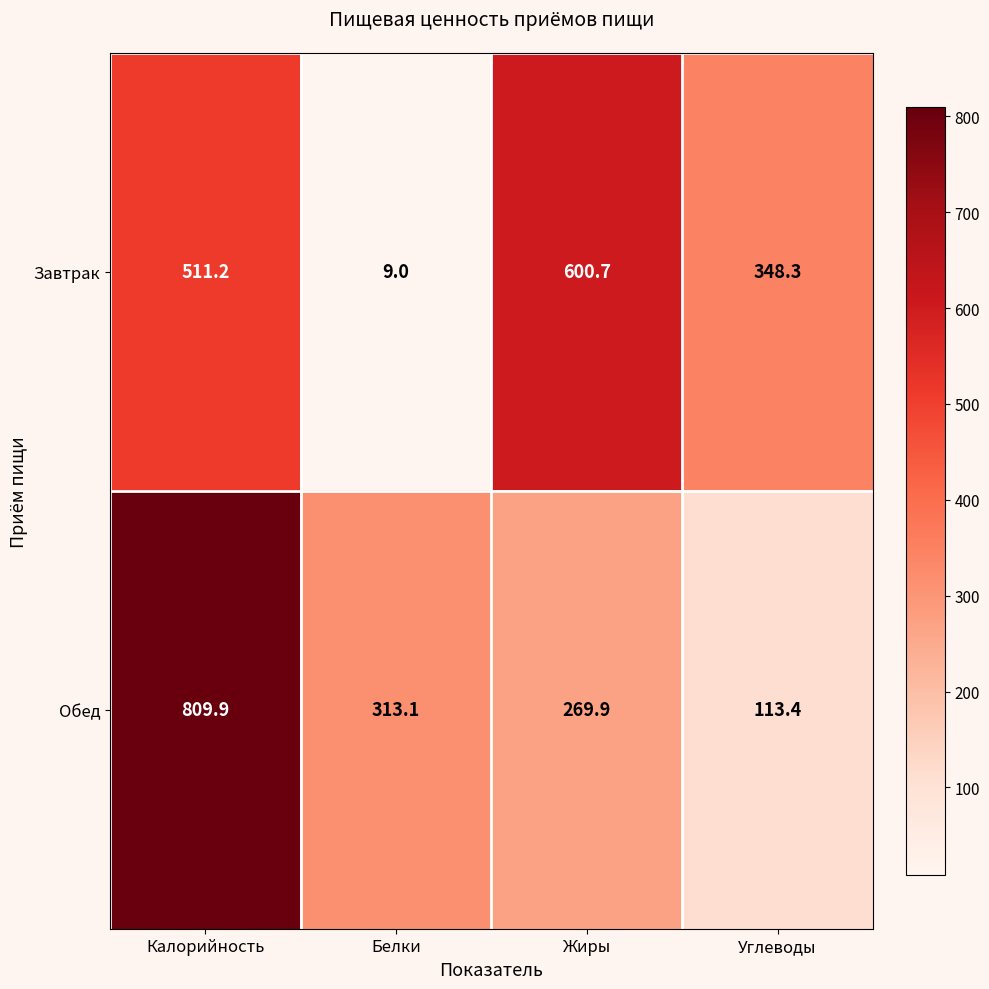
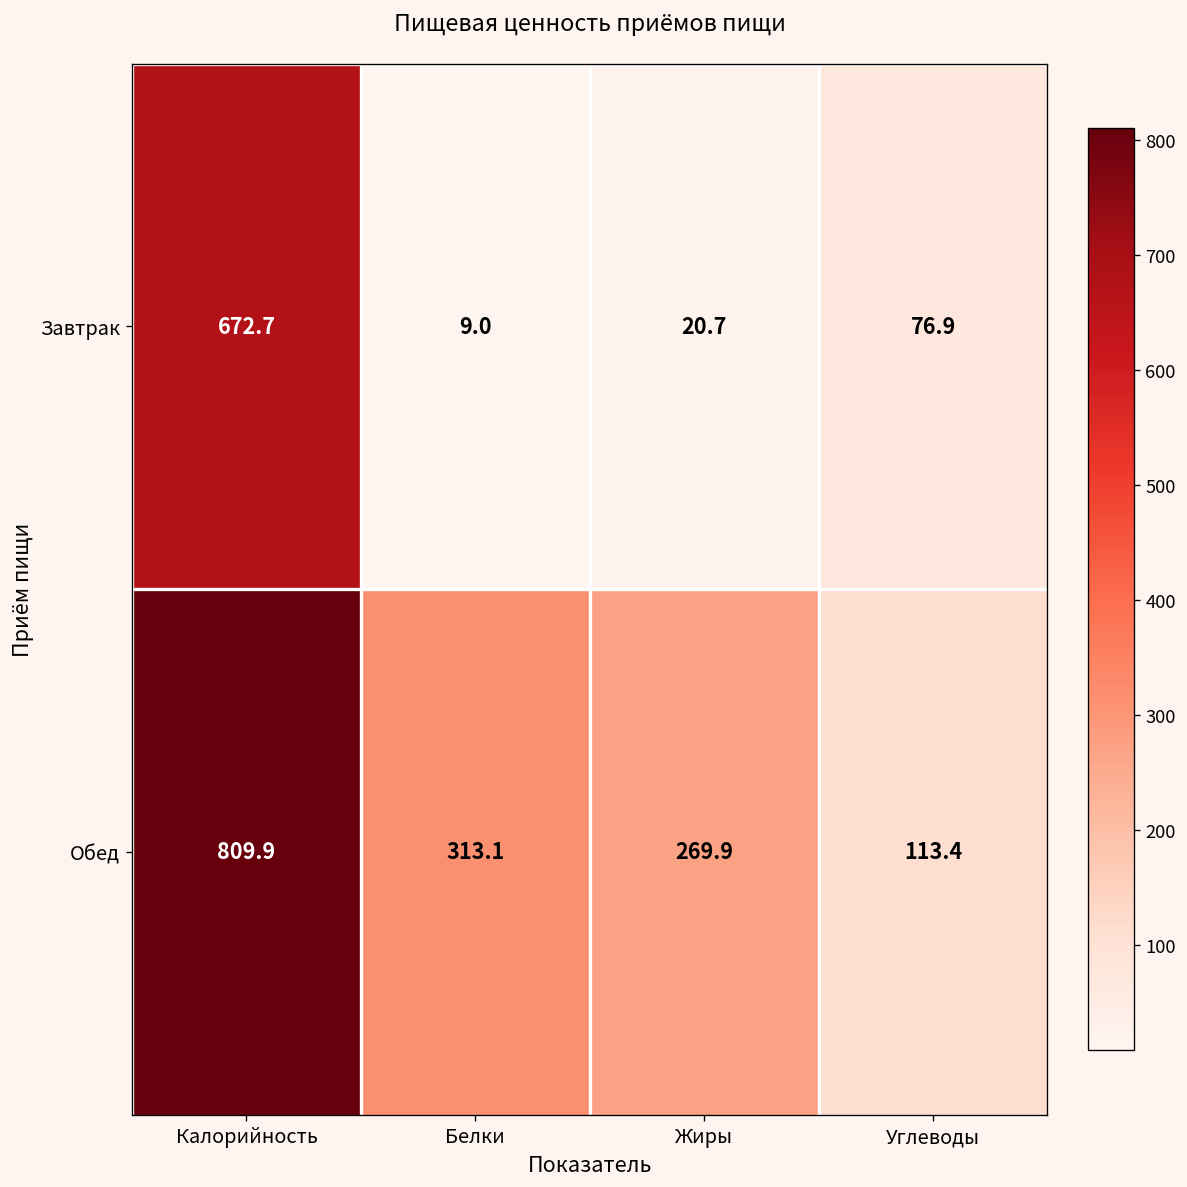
Завтрак, Калорийность: 511.2 -> 672.7
Завтрак, Жиры: 600.7 -> 20.7
Завтрак, Углеводы: 348.3 -> 76.9
